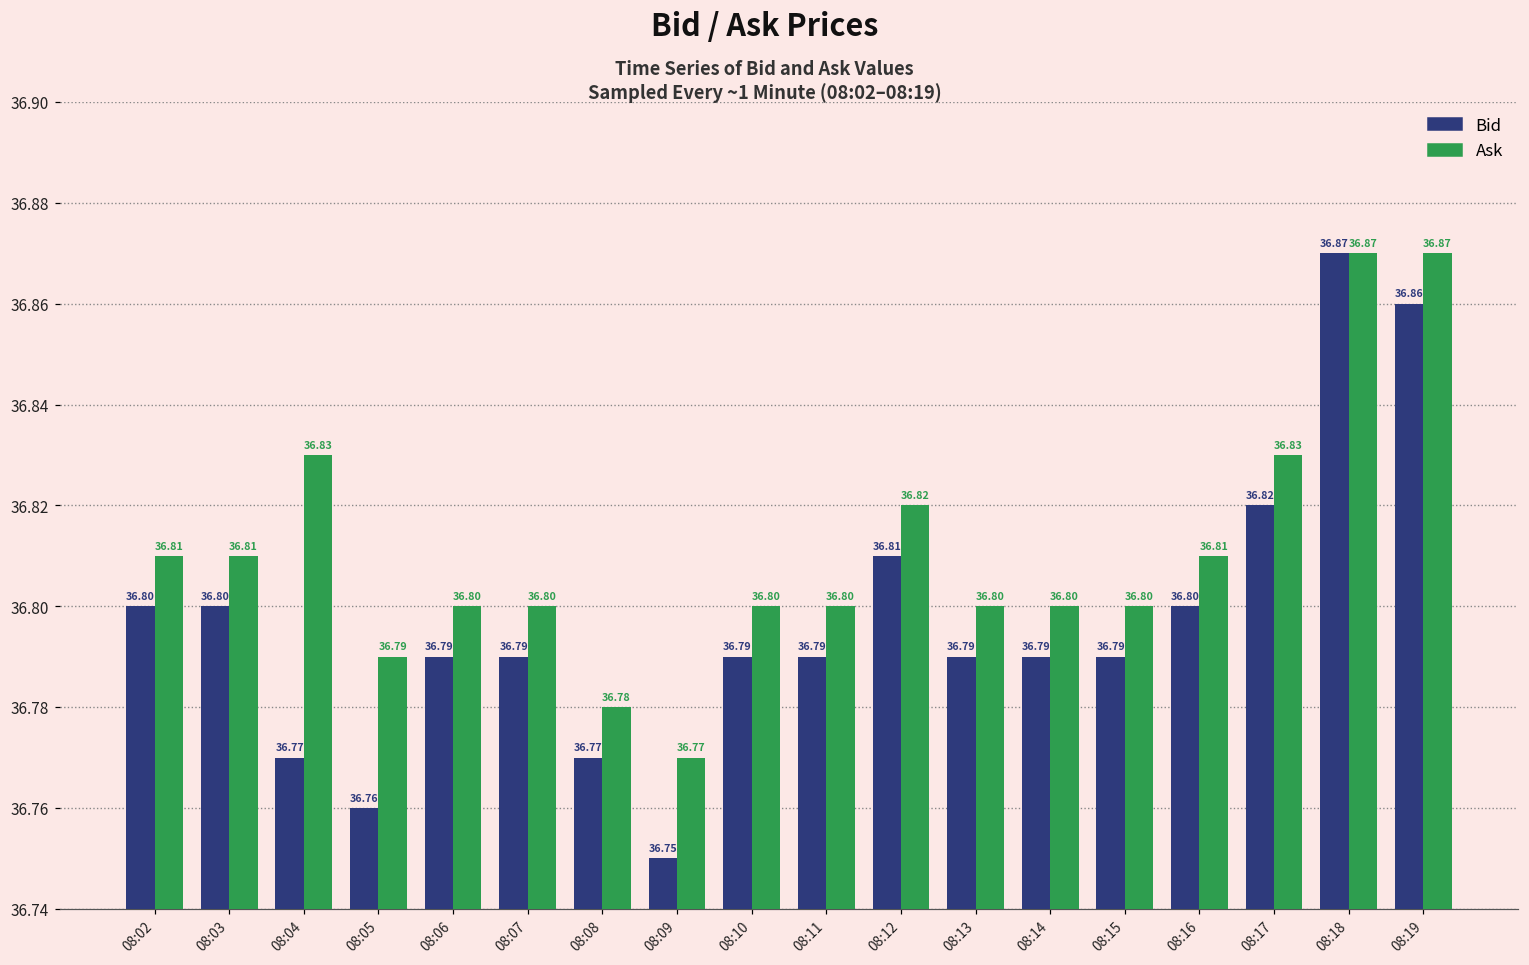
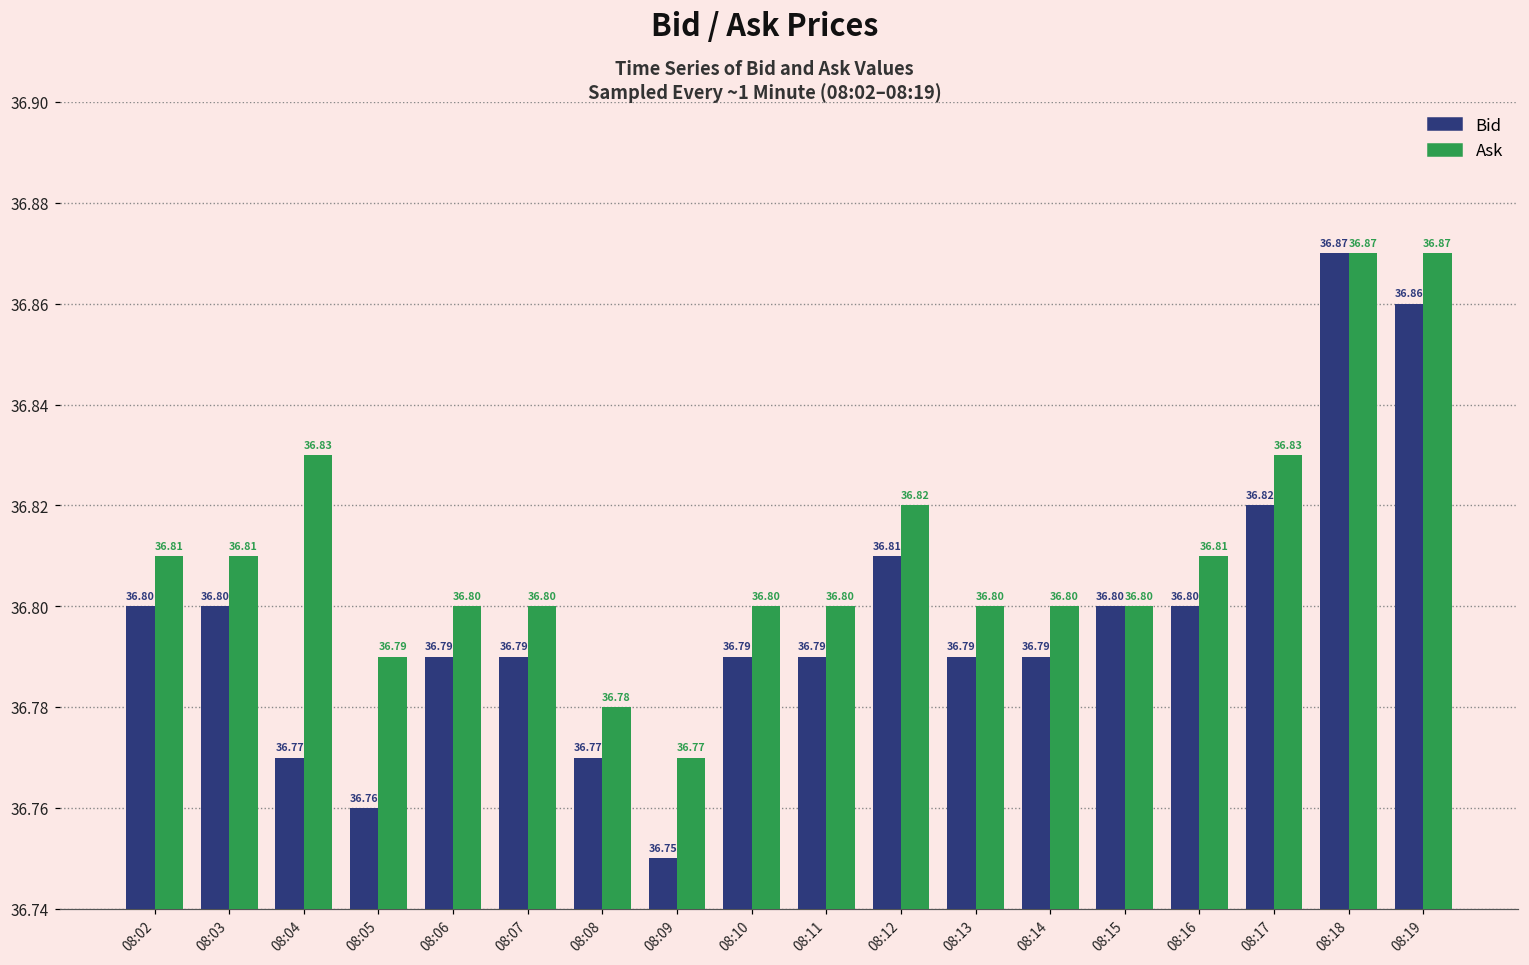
Bid, 08:15: 36.79 -> 36.80
